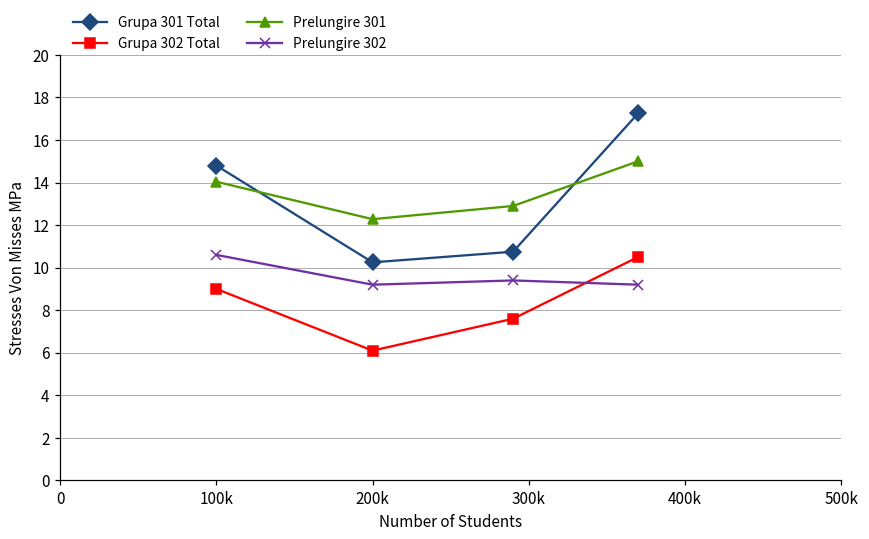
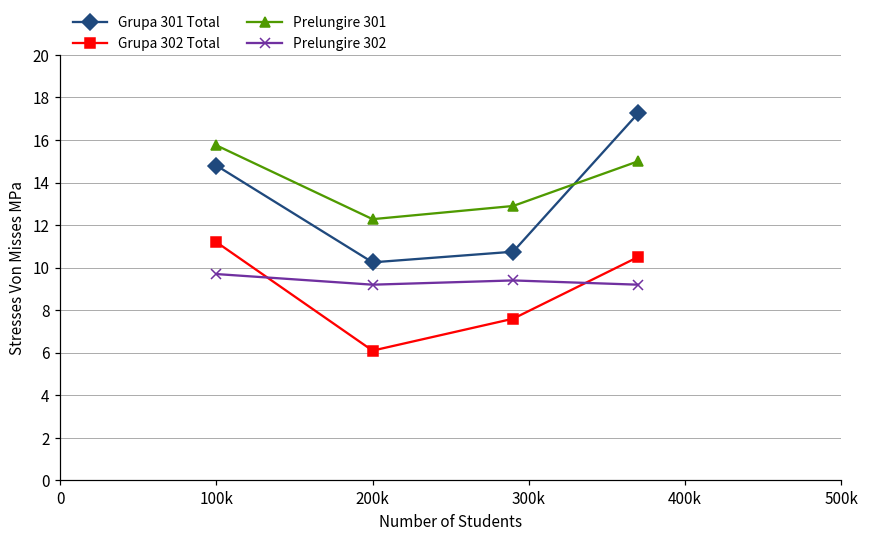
Grupa 302 Total, 100k: 9.0 -> 11.2
Prelungire 301, 100k: 14.0 -> 15.8
Prelungire 302, 100k: 10.6 -> 9.7
